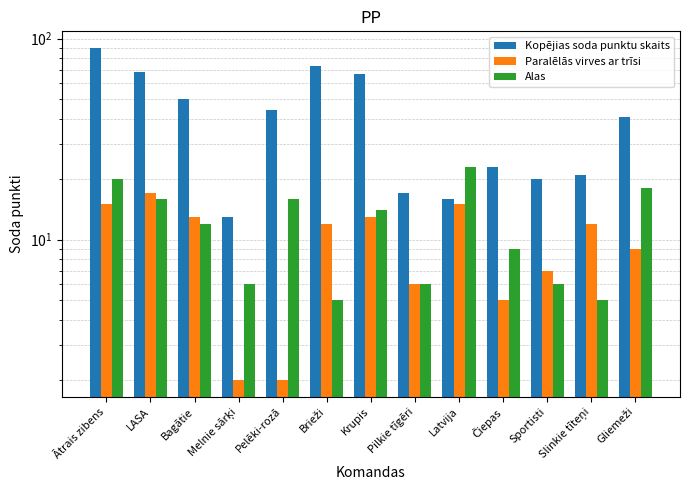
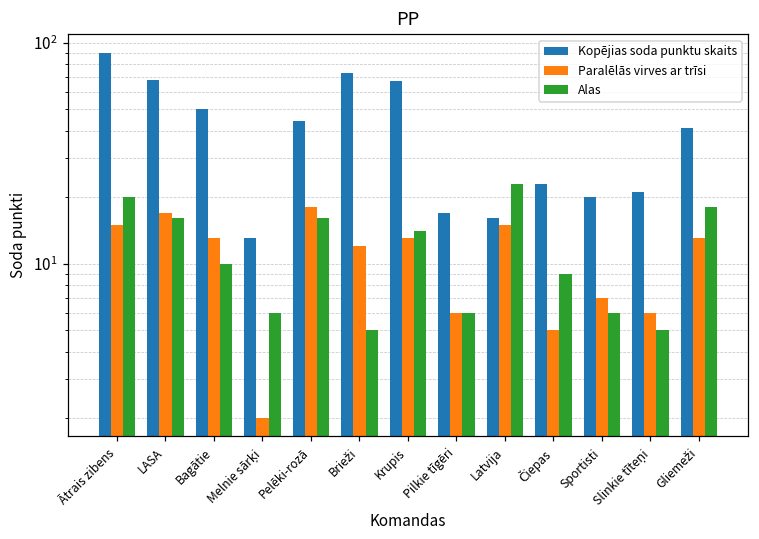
Alas, Bagātie: 12 -> 10
Paralēlās virves ar trīsi, Pelēki-rozā: 2 -> 18
Paralēlās virves ar trīsi, Slinkie tīteņi: 12 -> 6
Paralēlās virves ar trīsi, Gliemeži: 9 -> 13
